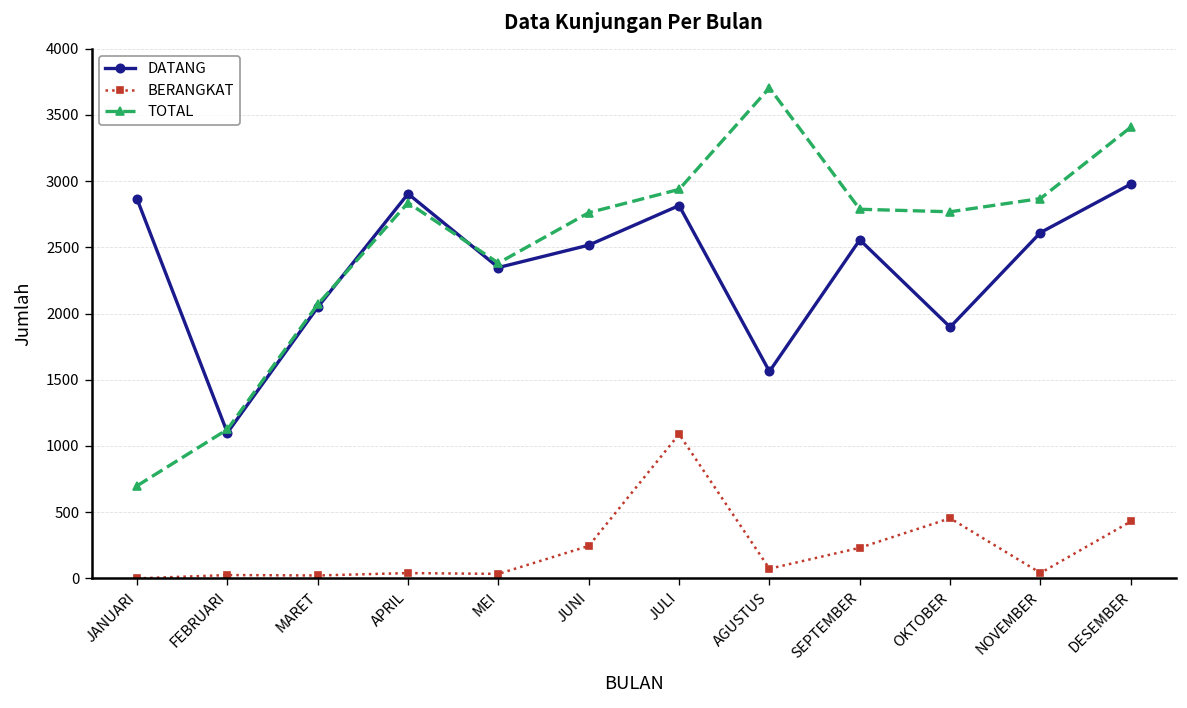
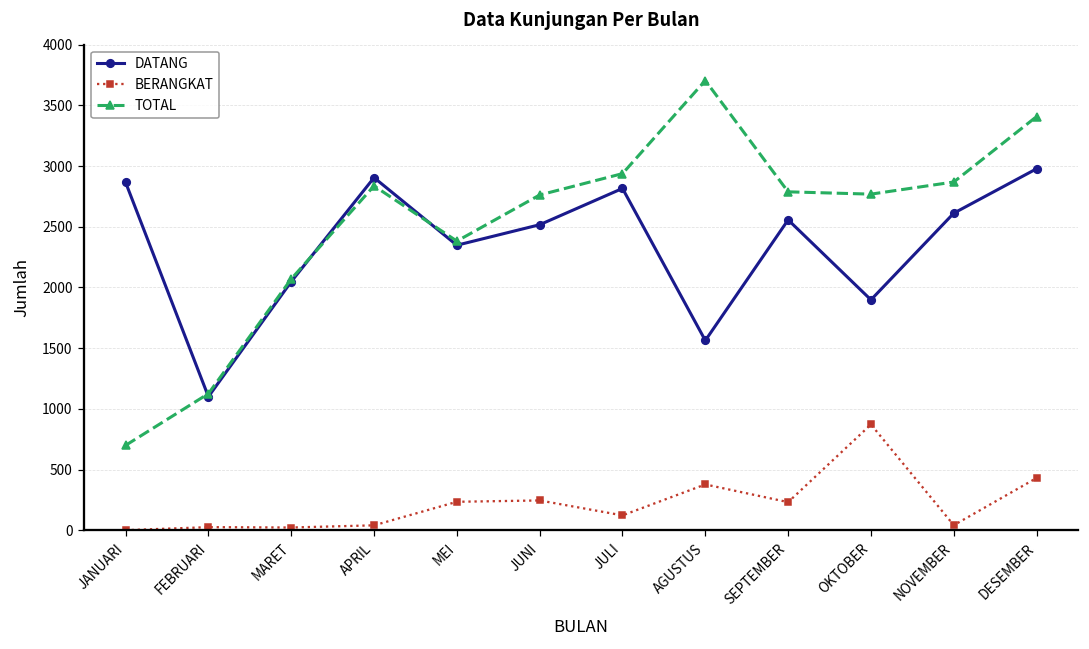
BERANGKAT, MEI: 30 -> 230
BERANGKAT, JULI: 1090 -> 120
BERANGKAT, AGUSTUS: 70 -> 380
BERANGKAT, OKTOBER: 450 -> 870
